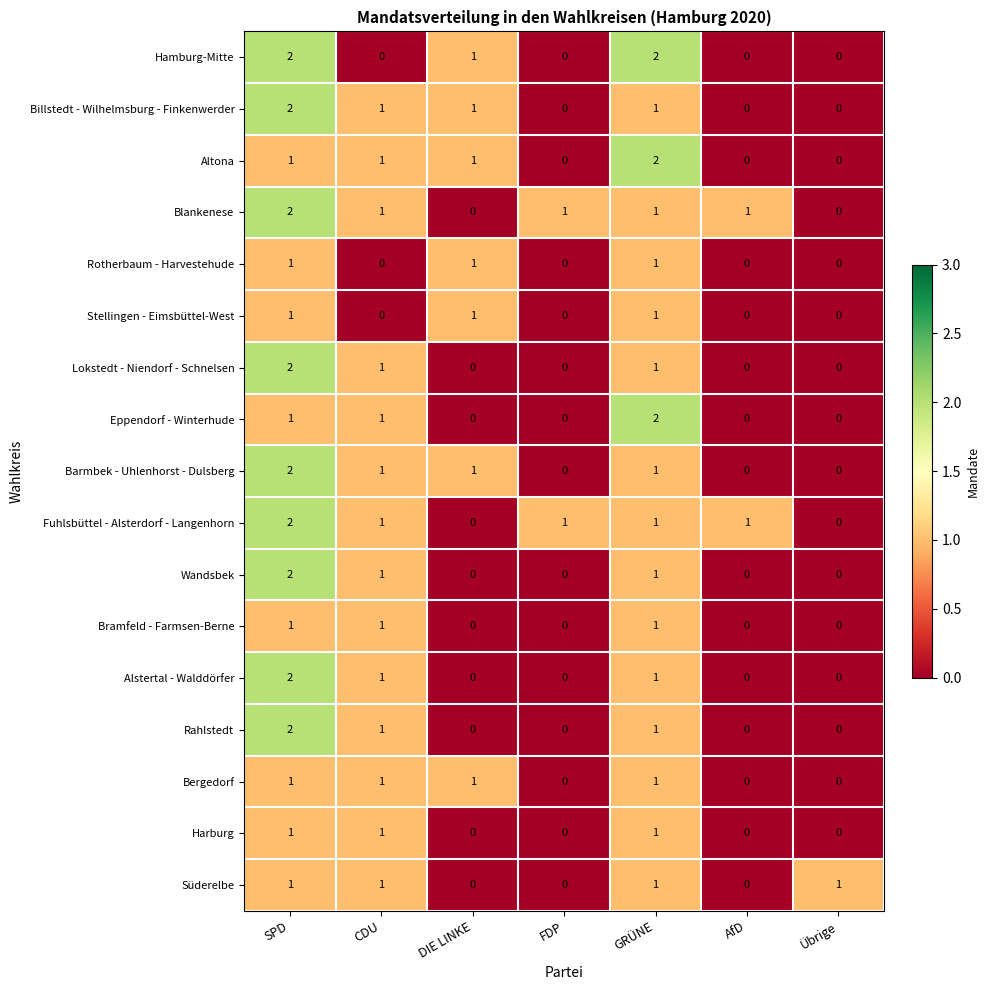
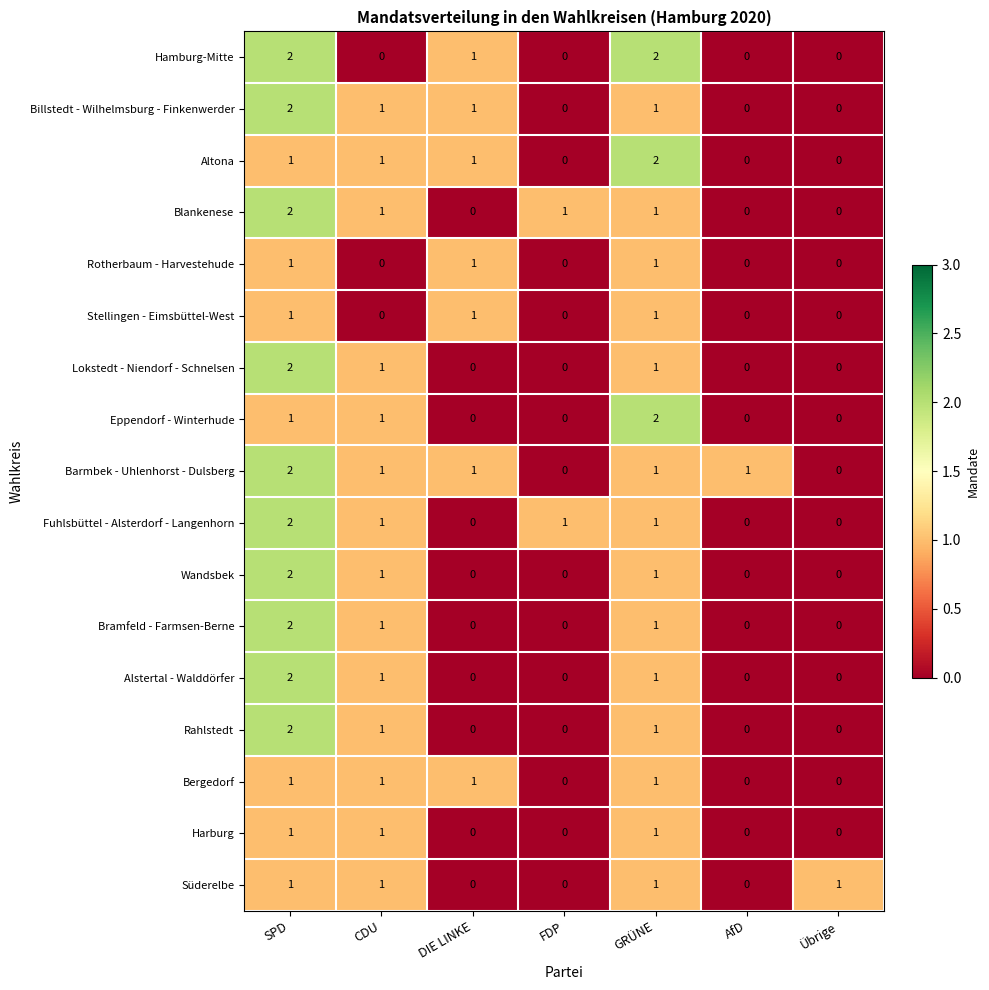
Blankenese, AfD: 1 -> 0
Barmbek - Uhlenhorst - Dulsberg, AfD: 0 -> 1
Fuhlsbüttel - Alsterdorf - Langenhorn, AfD: 1 -> 0
Bramfeld - Farmsen-Berne, SPD: 1 -> 2
